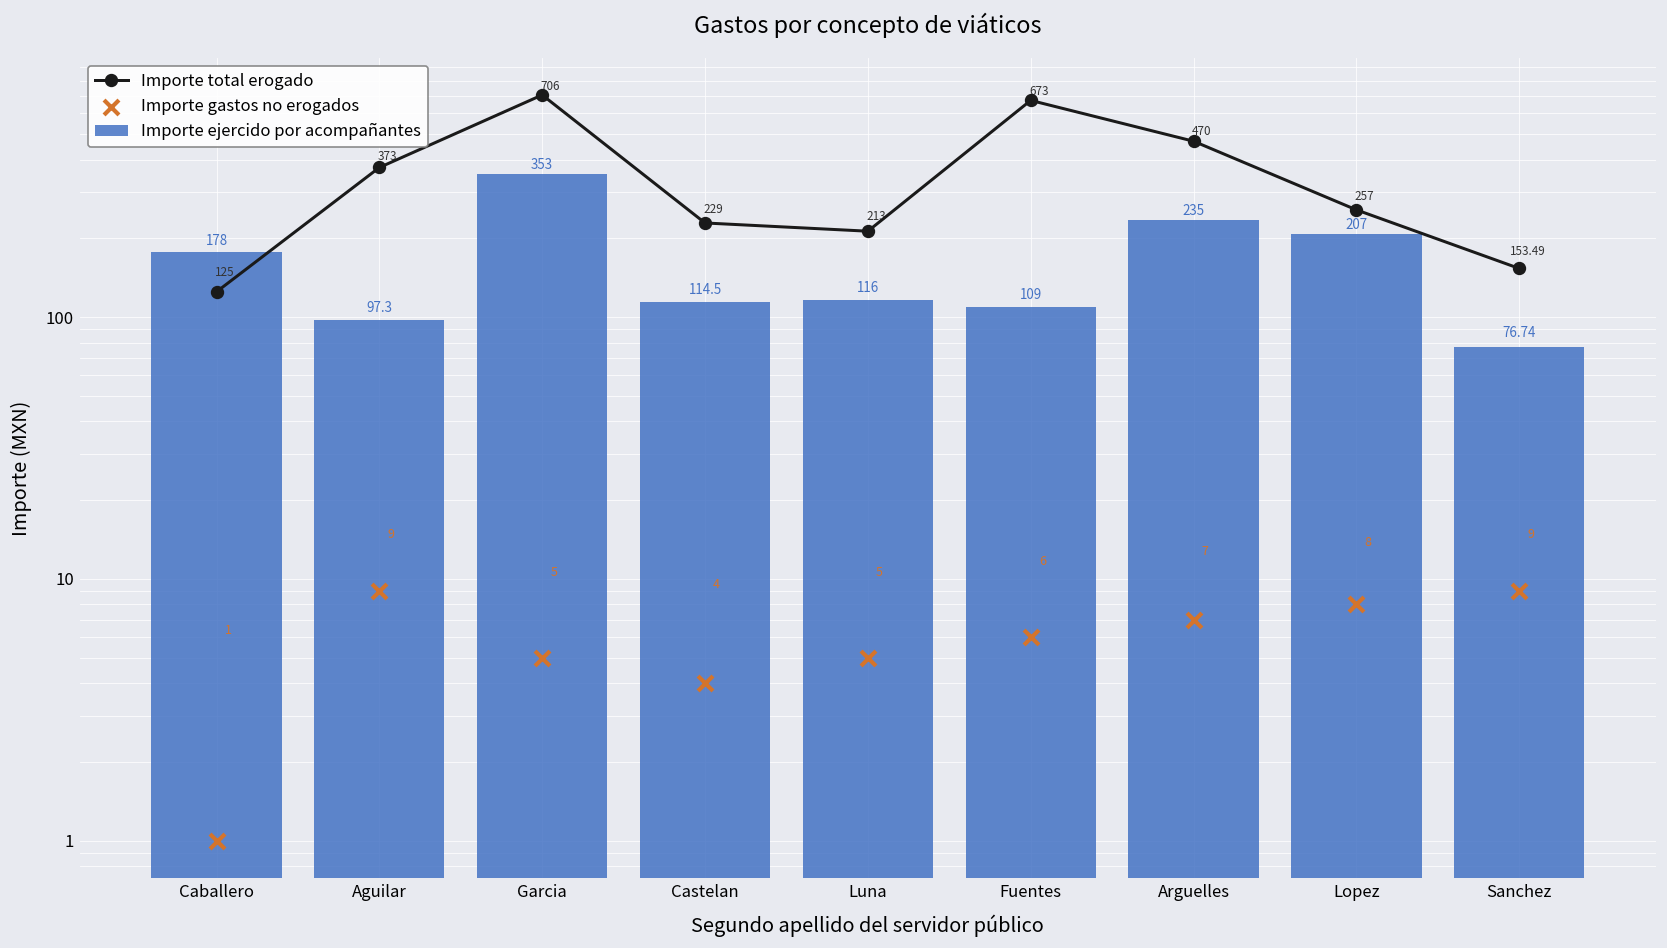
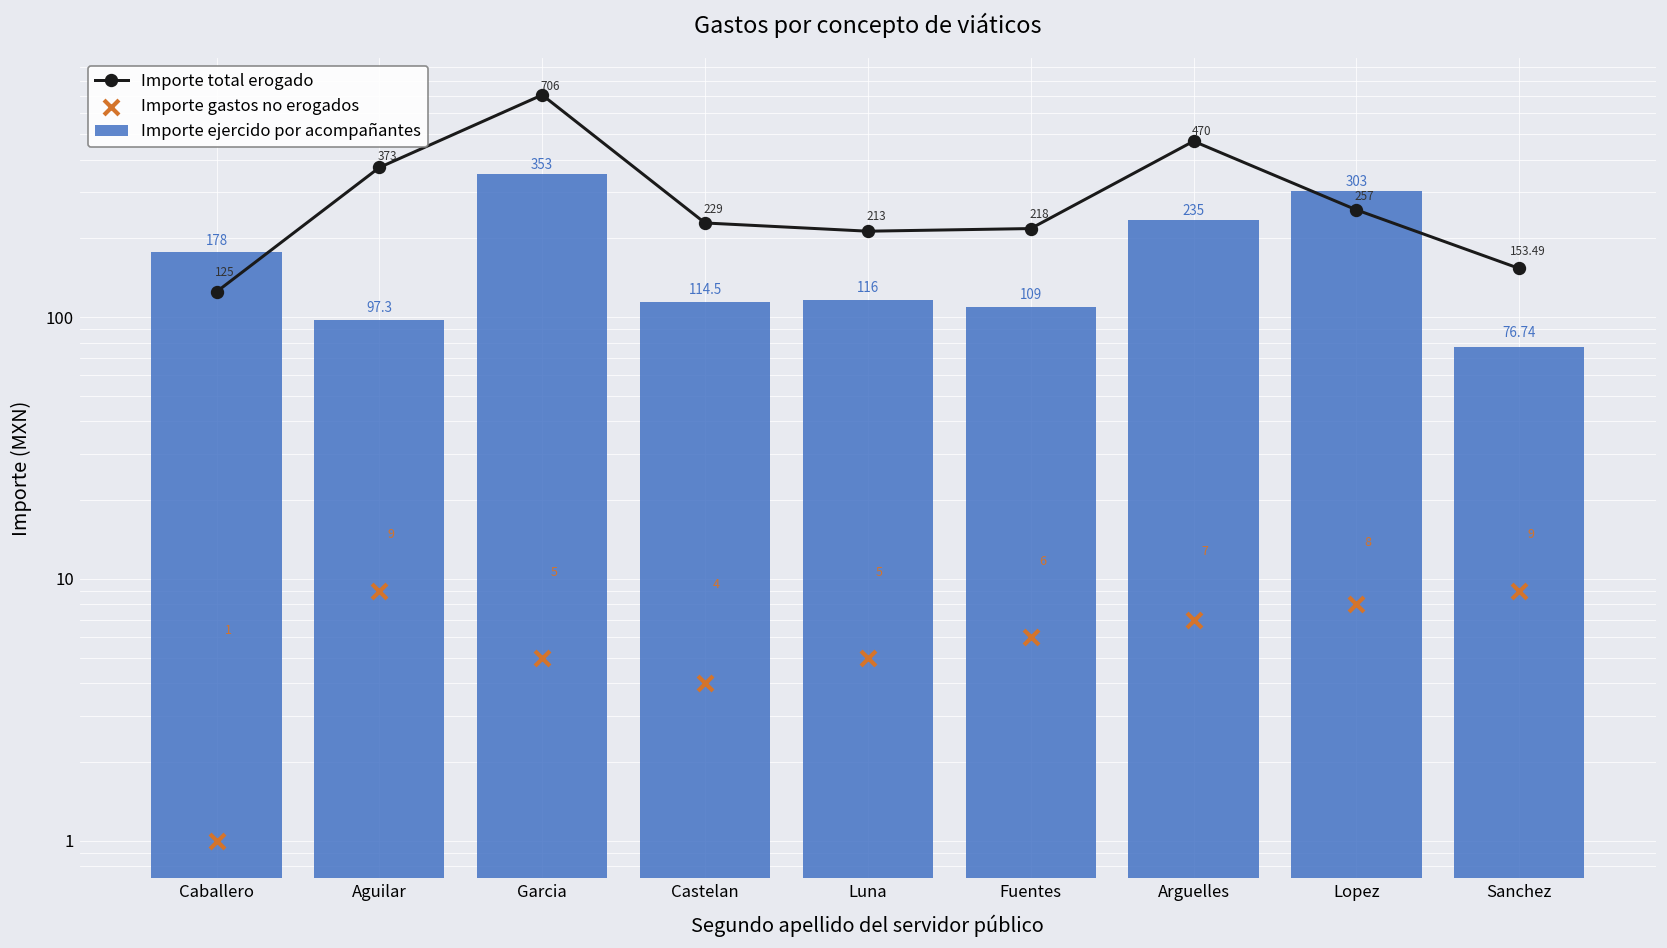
Importe total erogado, Fuentes: 673 -> 218
Importe ejercido por acompañantes, Lopez: 207 -> 303
